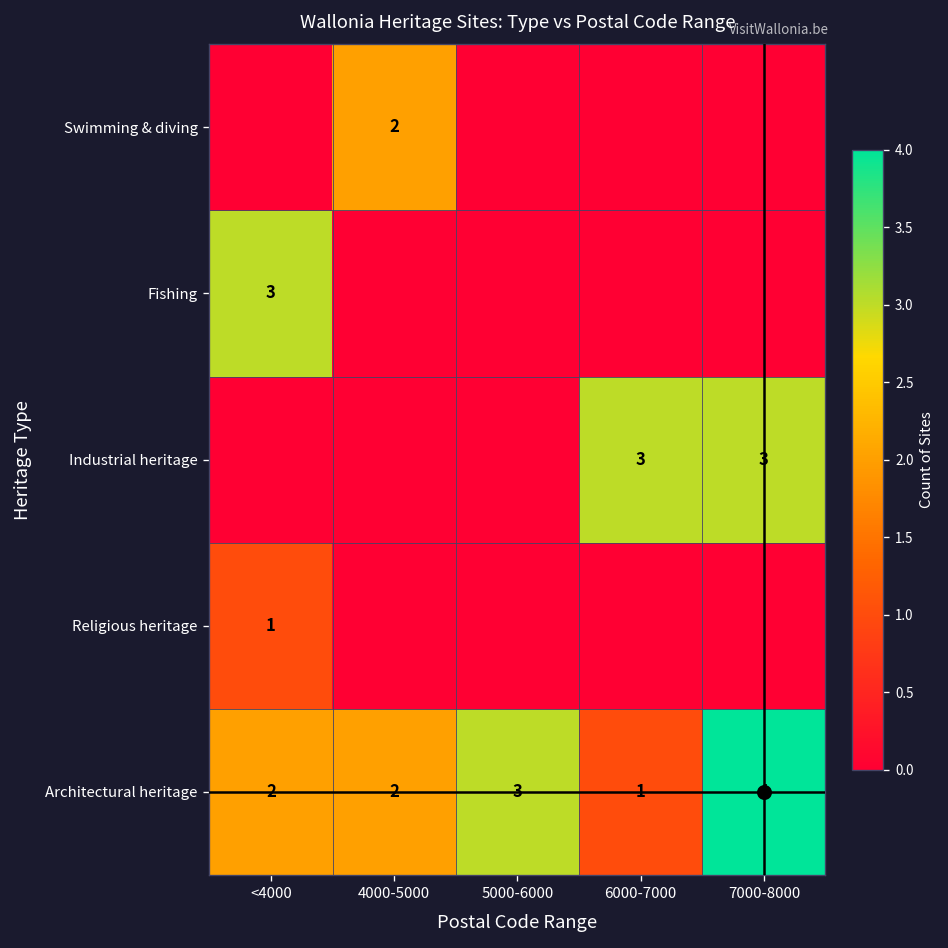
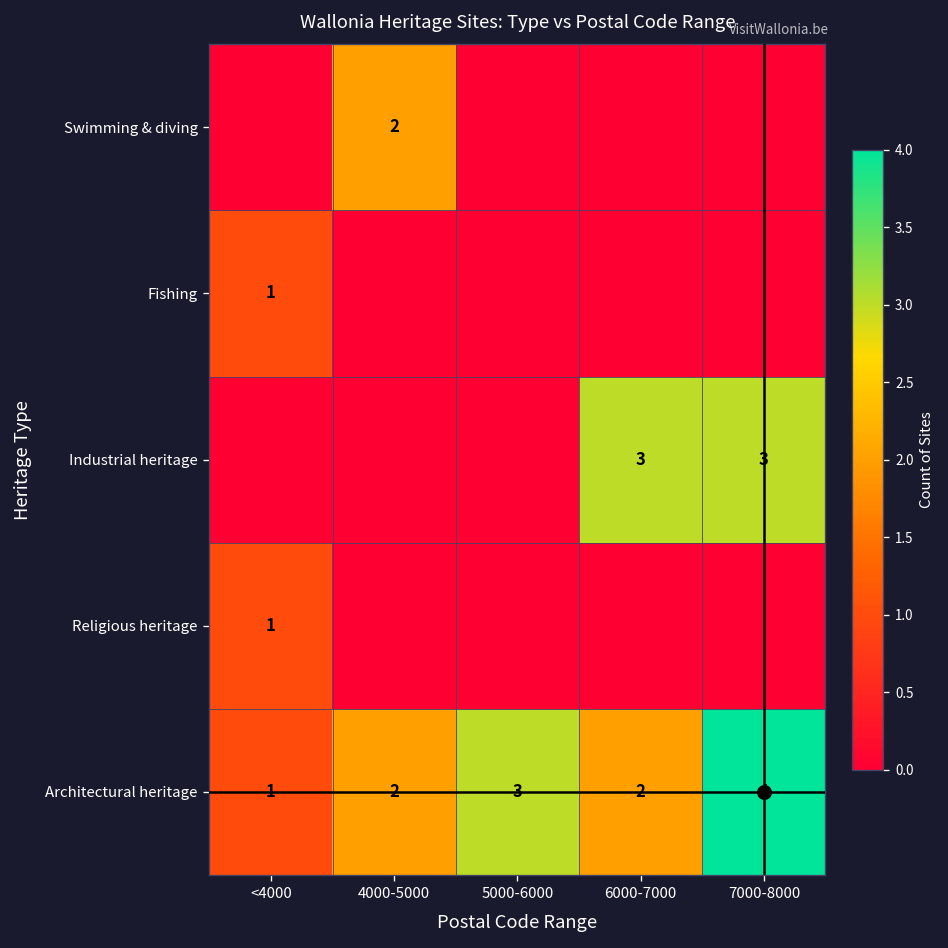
Fishing, <4000: 3 -> 1
Architectural heritage, <4000: 2 -> 1
Architectural heritage, 6000-7000: 1 -> 2
